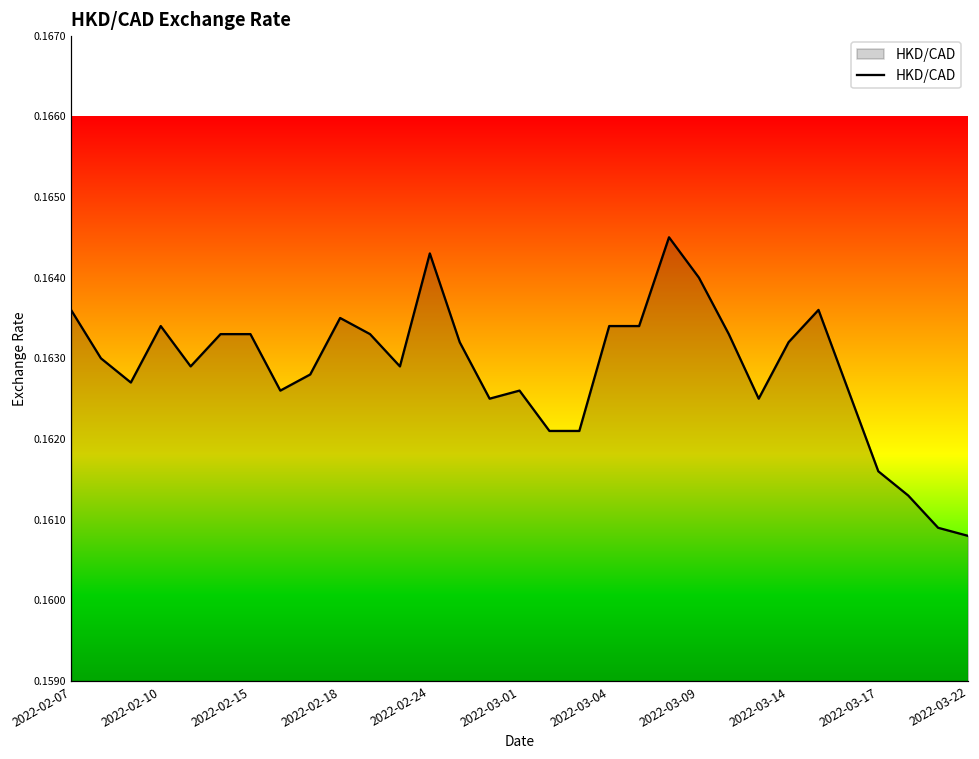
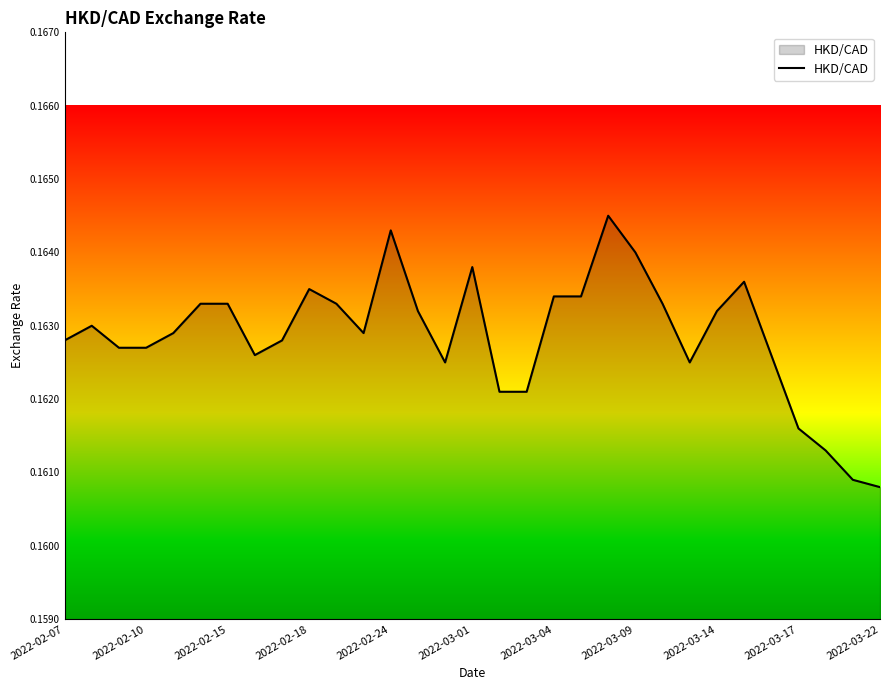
2022-02-07: 0.1636 -> 0.1628
2022-02-10: 0.1634 -> 0.1627
2022-03-01: 0.1626 -> 0.1638
